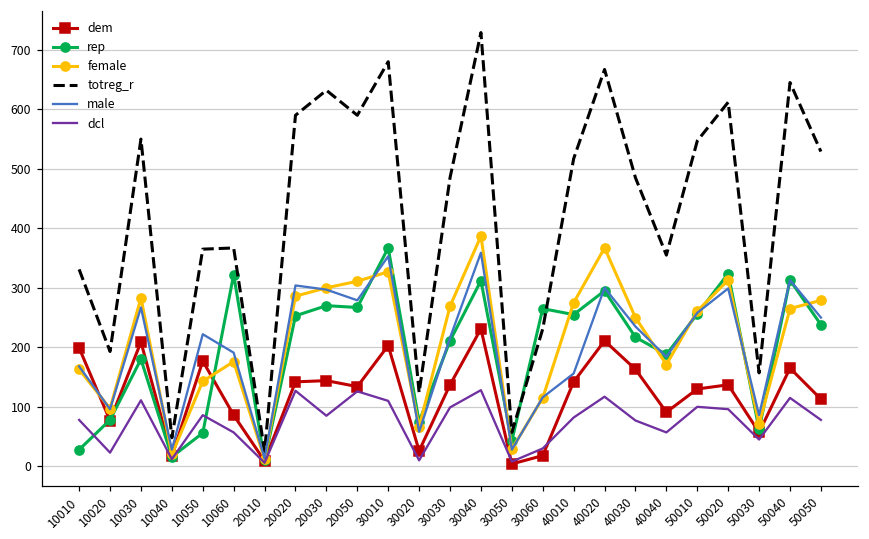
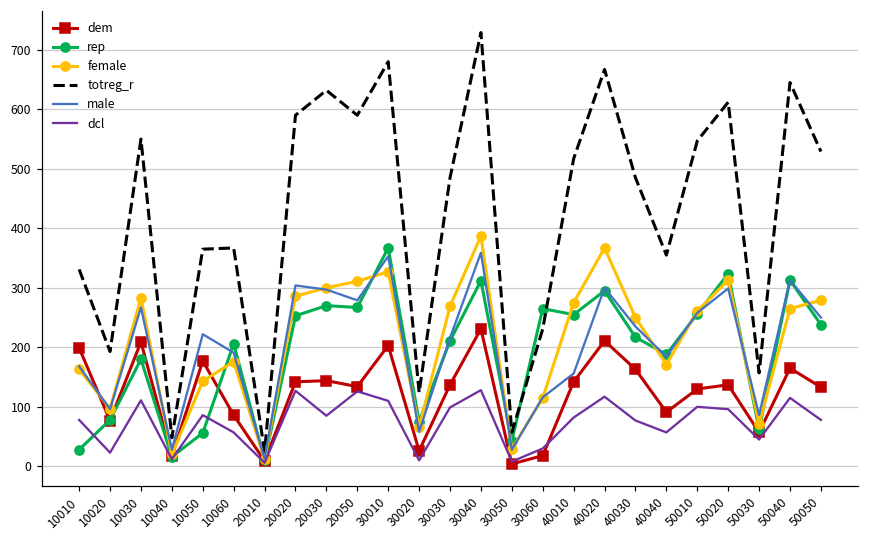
rep, 10060: 320 -> 210
dem, 50050: 110 -> 130
